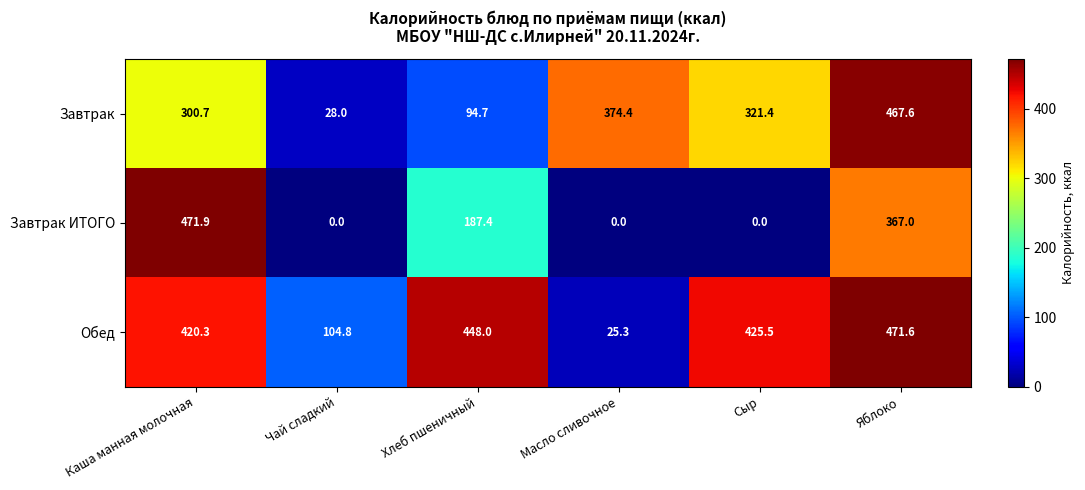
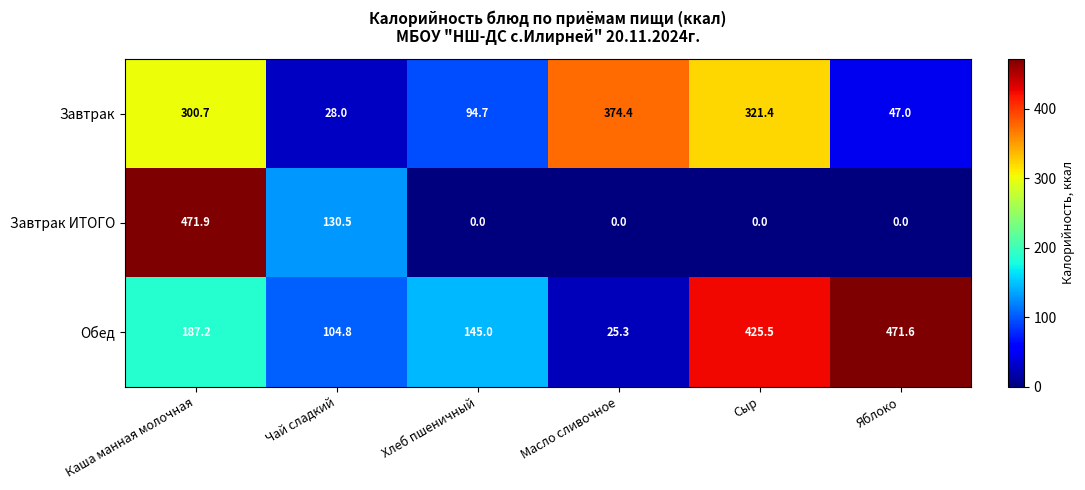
Завтрак, Яблоко: 467.6 -> 47.0
Завтрак ИТОГО, Чай сладкий: 0.0 -> 130.5
Завтрак ИТОГО, Хлеб пшеничный: 187.4 -> 0.0
Завтрак ИТОГО, Яблоко: 367.0 -> 0.0
Обед, Каша манная молочная: 420.3 -> 187.2
Обед, Хлеб пшеничный: 448.0 -> 145.0
